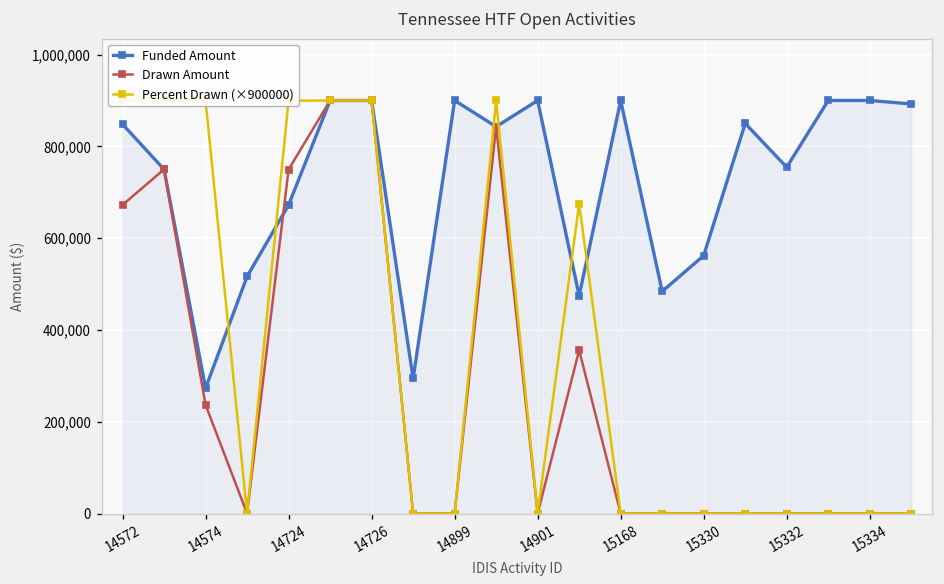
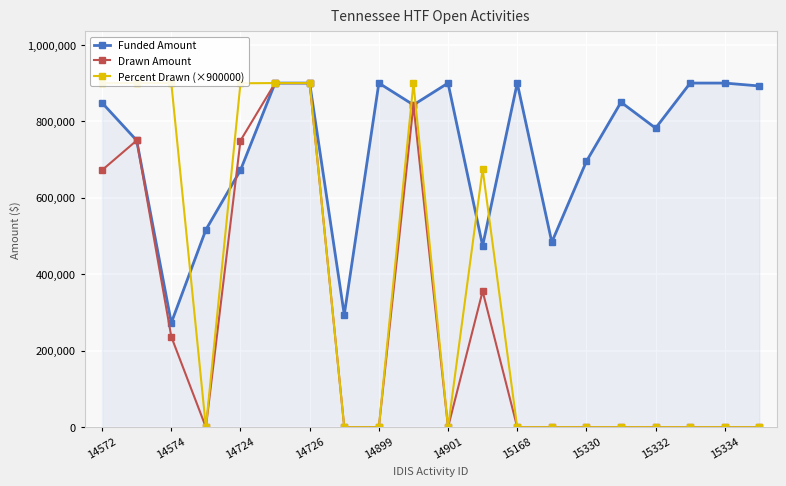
Funded Amount, 15330: 560,000 -> 700,000
Funded Amount, 15332: 750,000 -> 780,000
